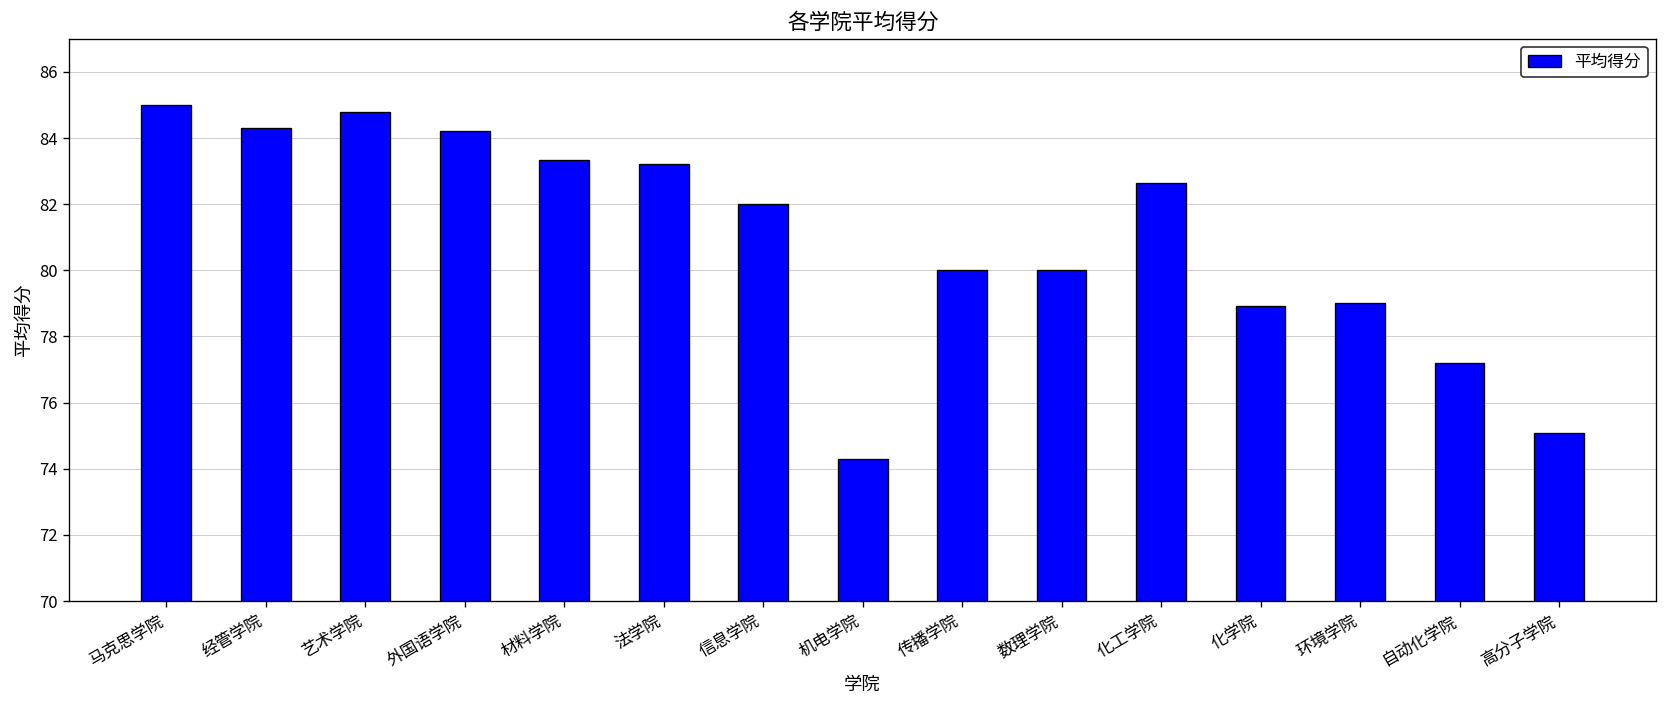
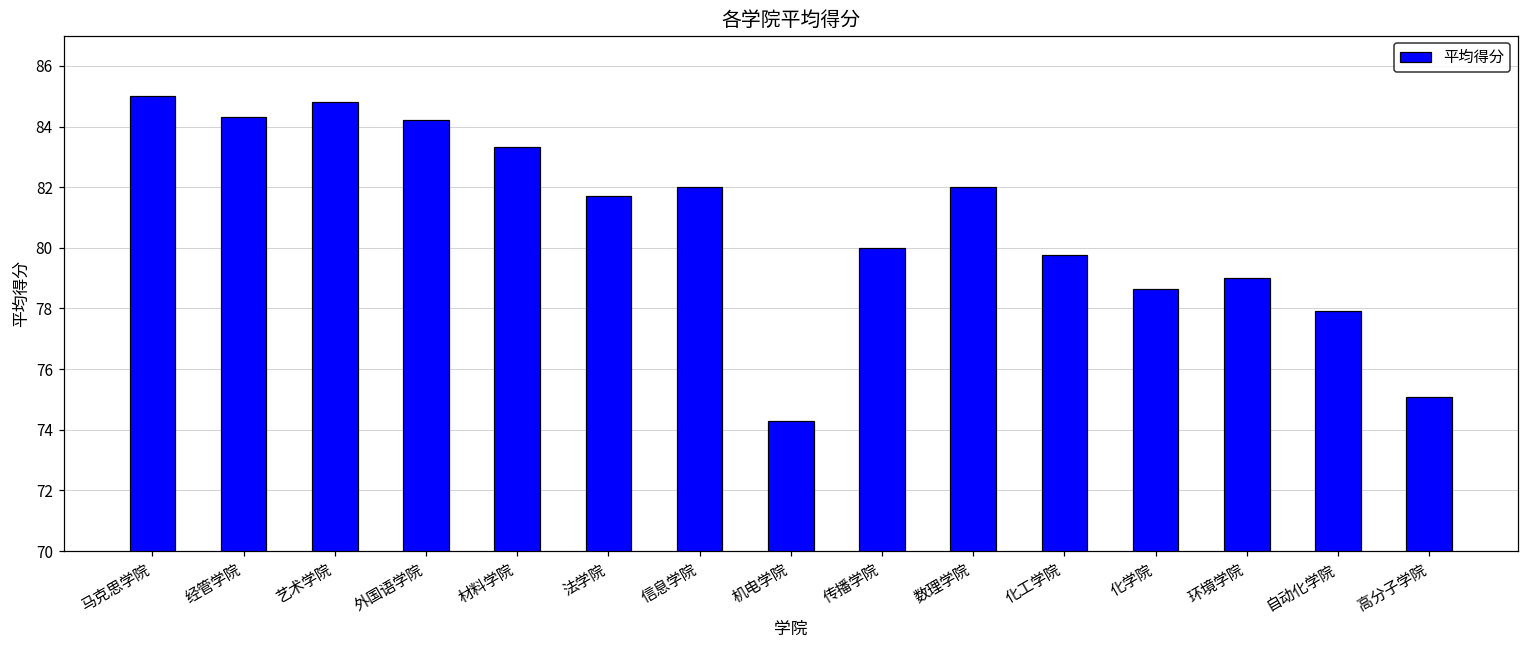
法学院: 83.2 -> 81.7
数理学院: 80 -> 82
化工学院: 82.6 -> 79.8
化学院: 78.9 -> 78.6
自动化学院: 77.2 -> 77.9
